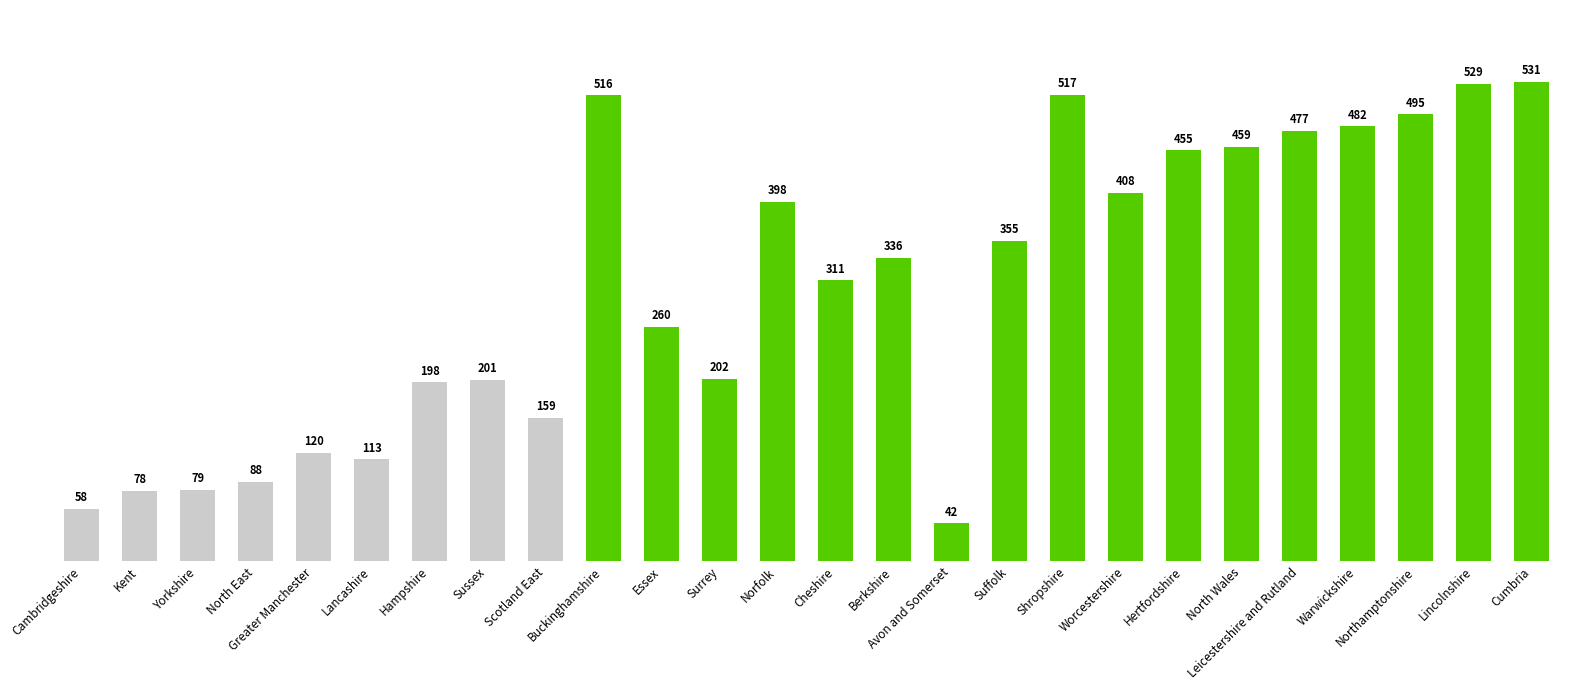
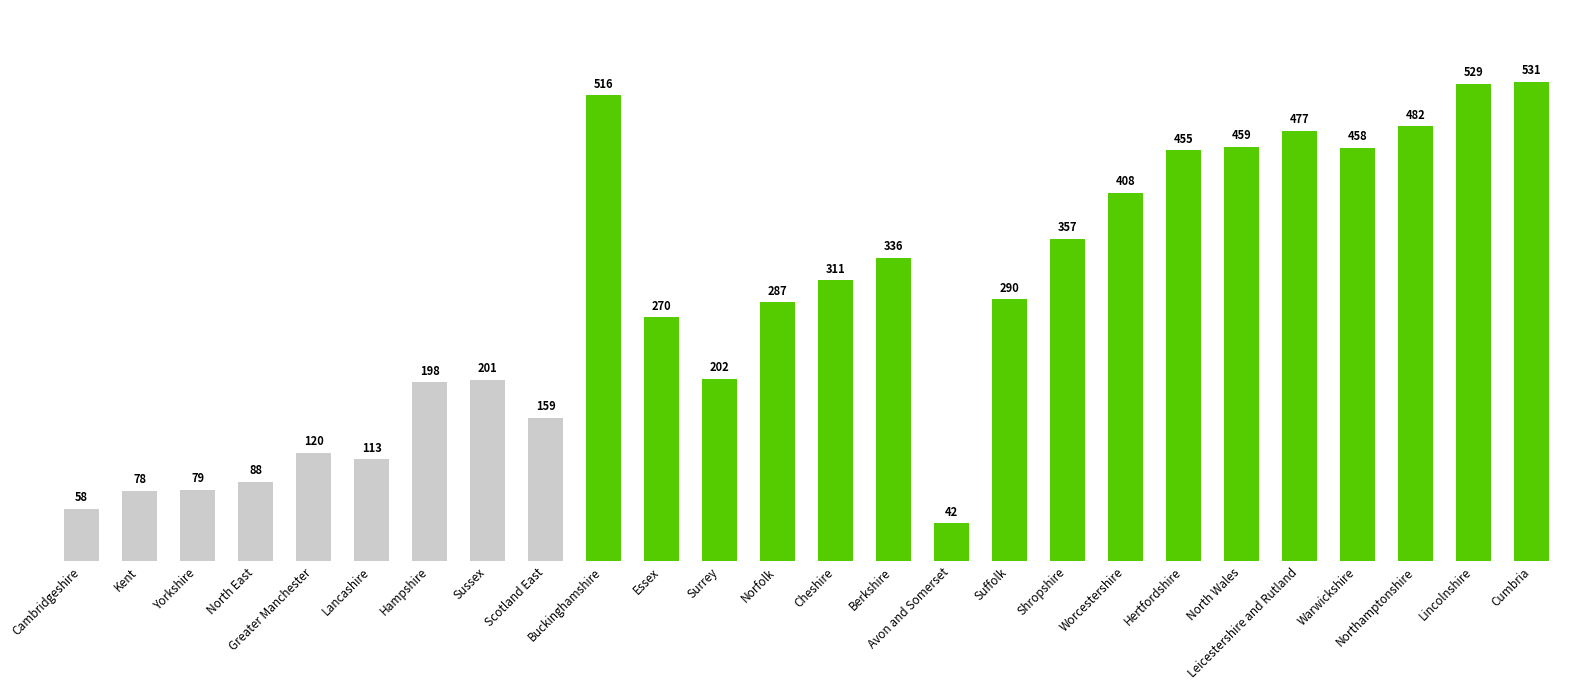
Essex: 260 -> 270
Norfolk: 398 -> 287
Suffolk: 355 -> 290
Shropshire: 517 -> 357
Warwickshire: 482 -> 458
Northamptonshire: 495 -> 482
